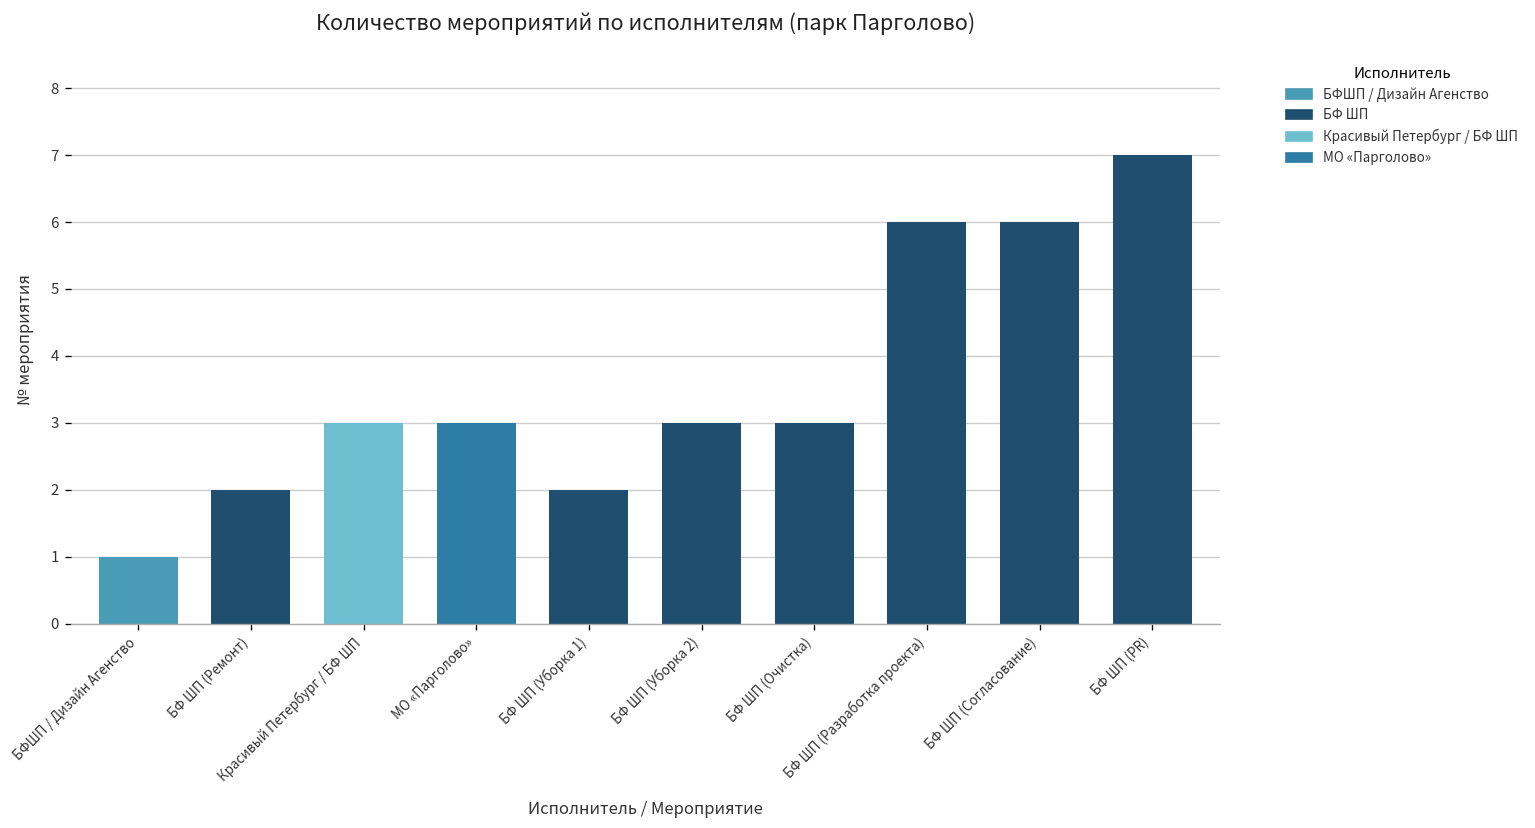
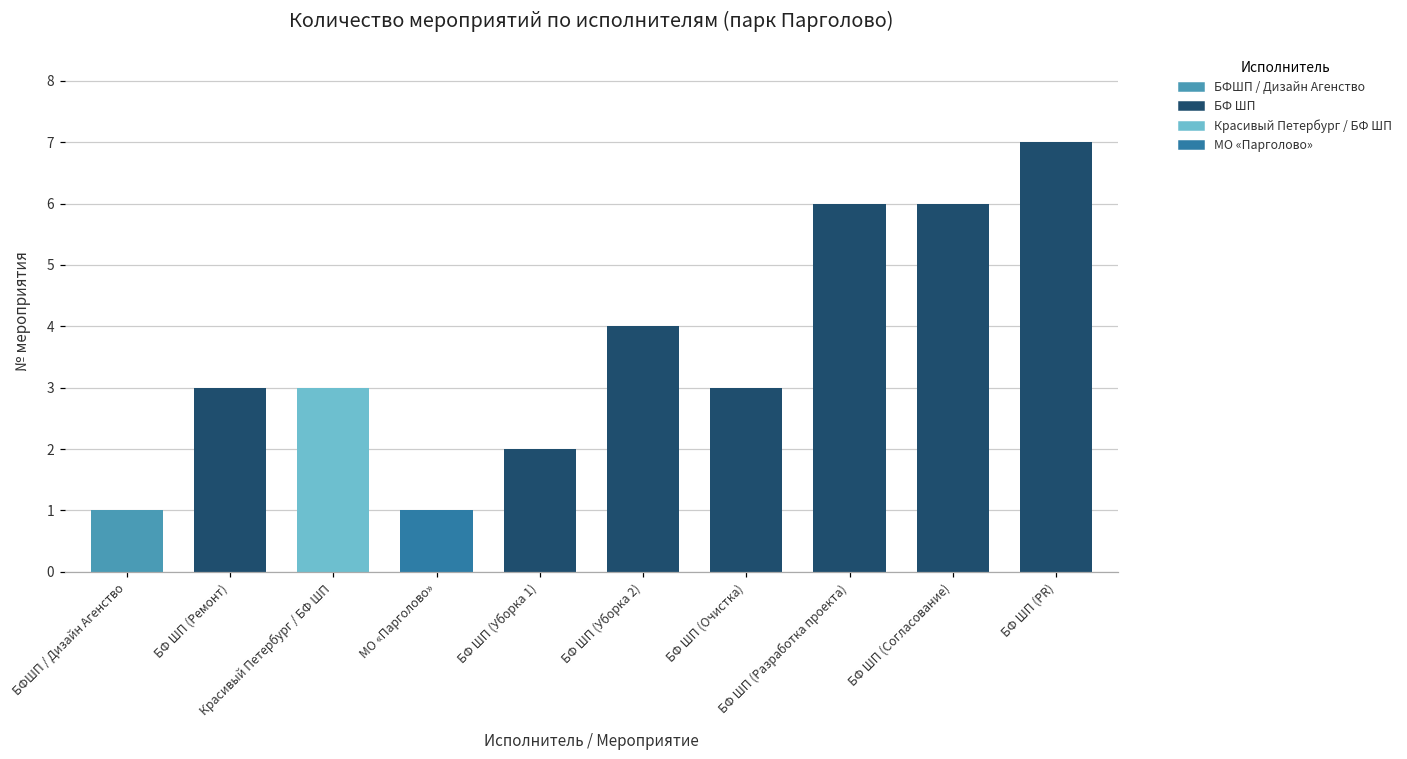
БФ ШП (Ремонт): 2 -> 3
МО «Парголово»: 3 -> 1
БФ ШП (Уборка 2): 3 -> 4
